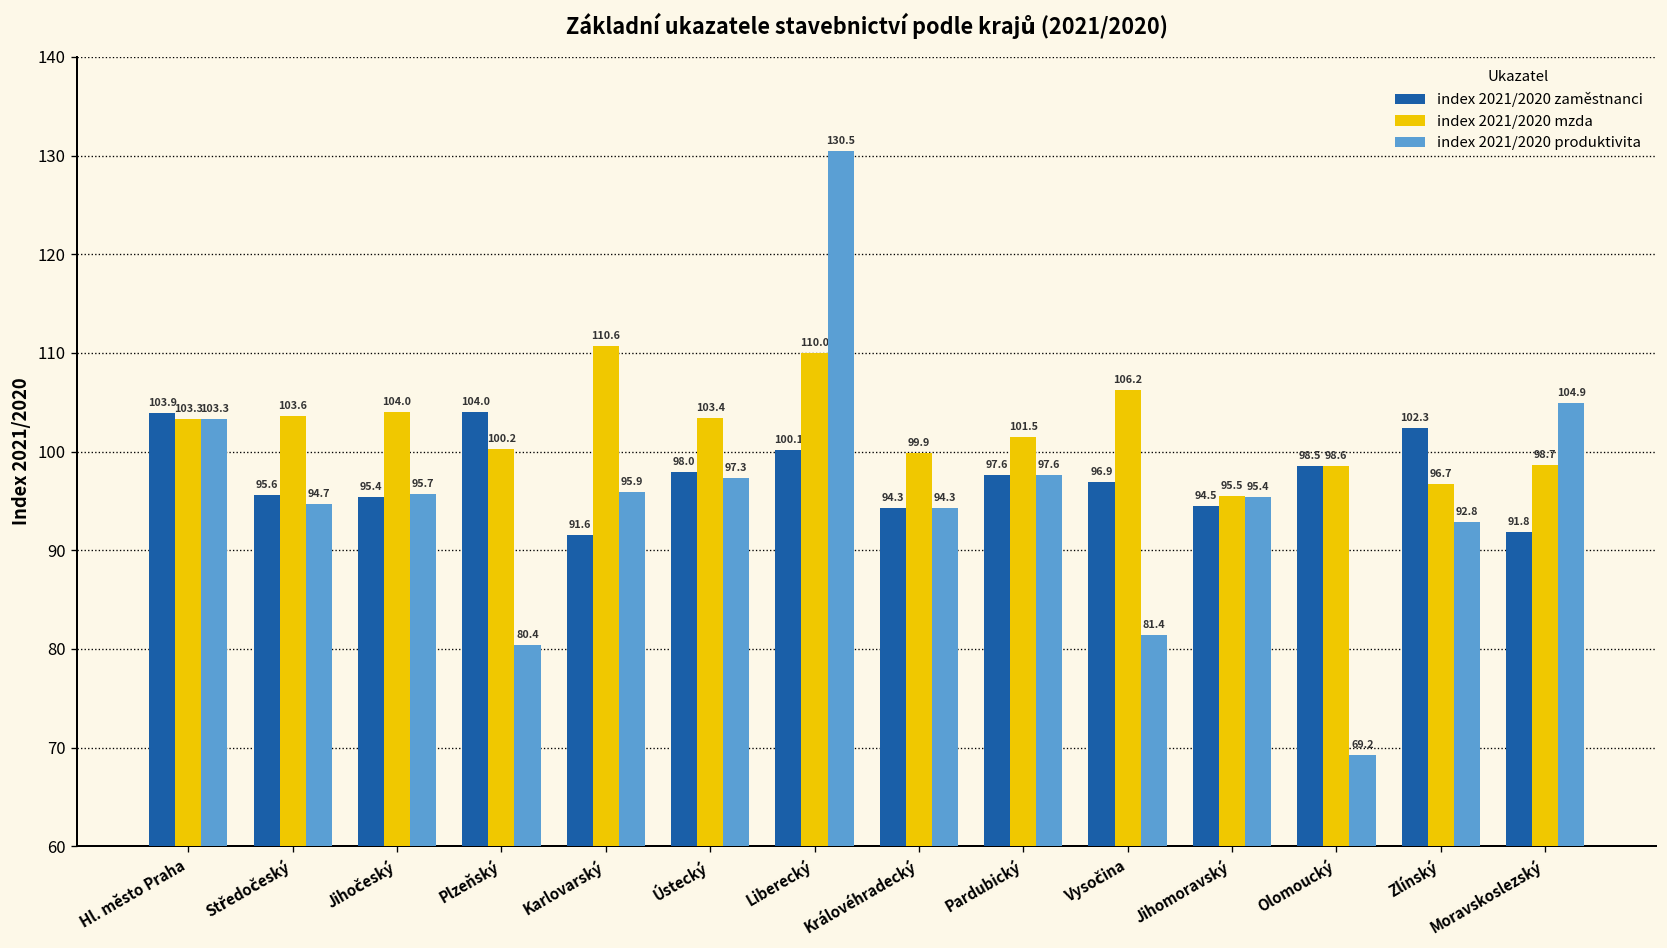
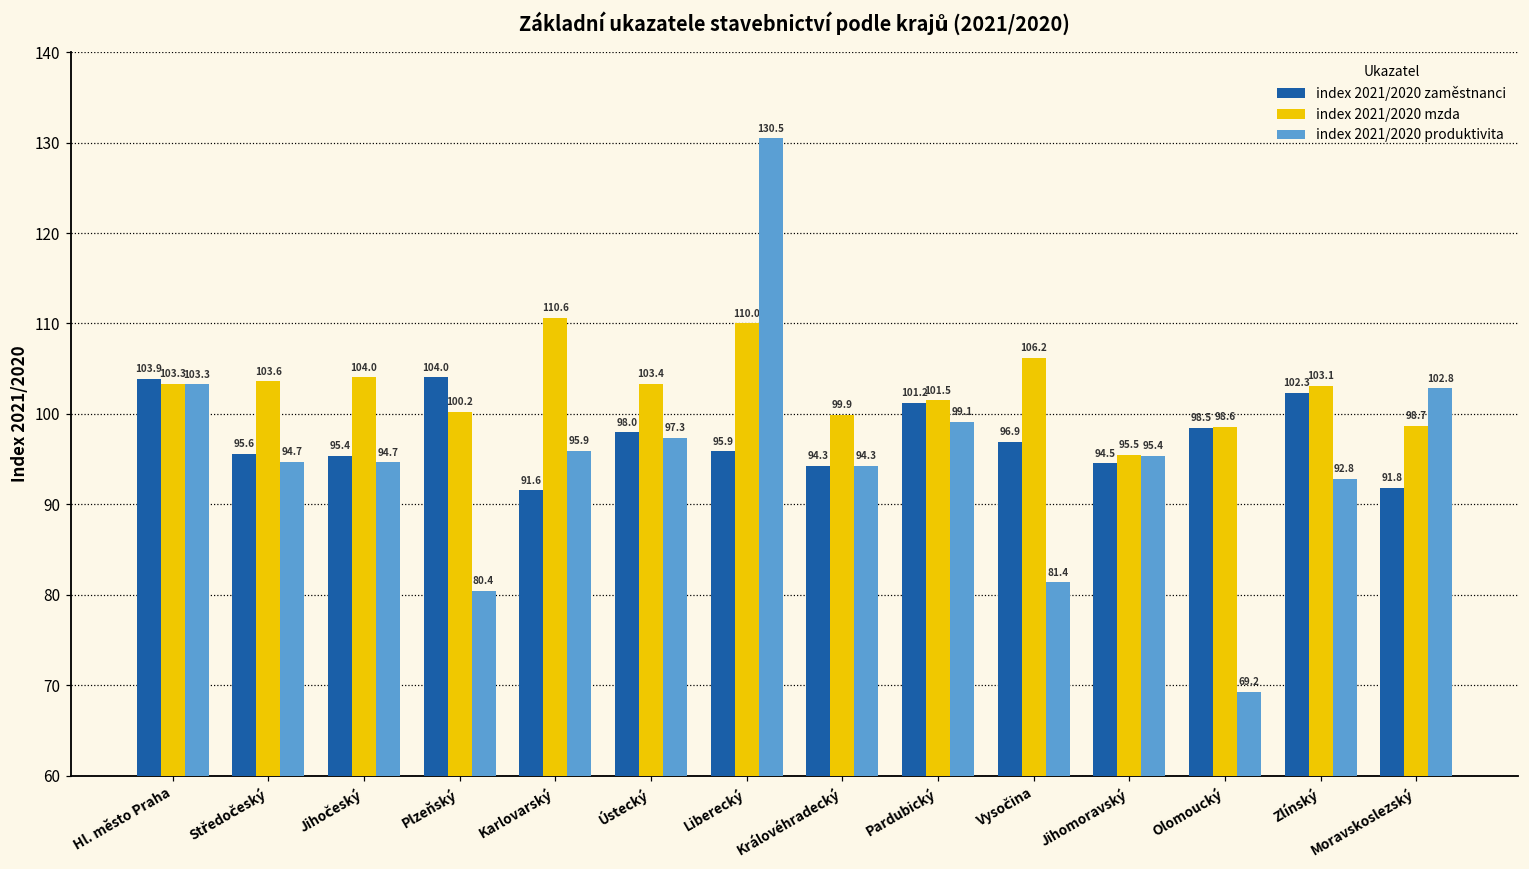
index 2021/2020 produktivita, Jihočeský: 95.7 -> 94.7
index 2021/2020 zaměstnanci, Liberecký: 100.1 -> 95.9
index 2021/2020 zaměstnanci, Pardubický: 97.6 -> 101.2
index 2021/2020 produktivita, Pardubický: 97.6 -> 99.1
index 2021/2020 mzda, Zlínský: 96.7 -> 103.1
index 2021/2020 produktivita, Moravskoslezský: 104.9 -> 102.8
